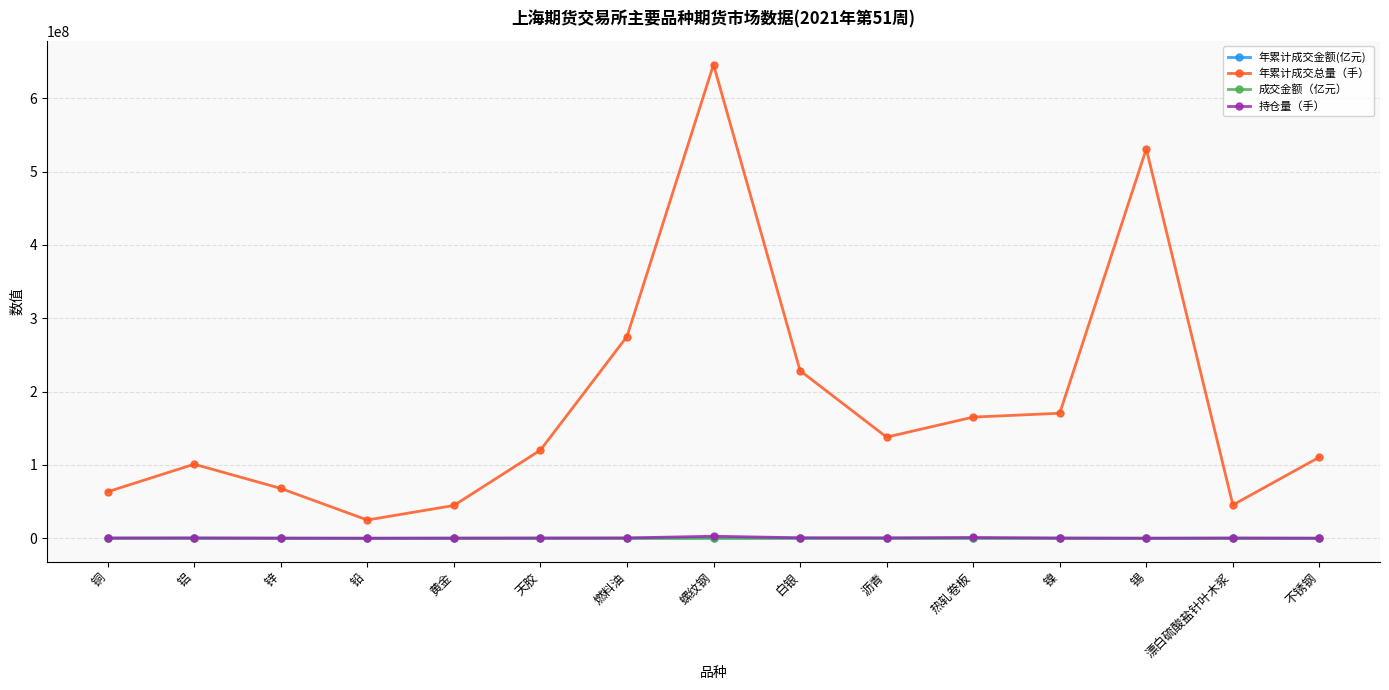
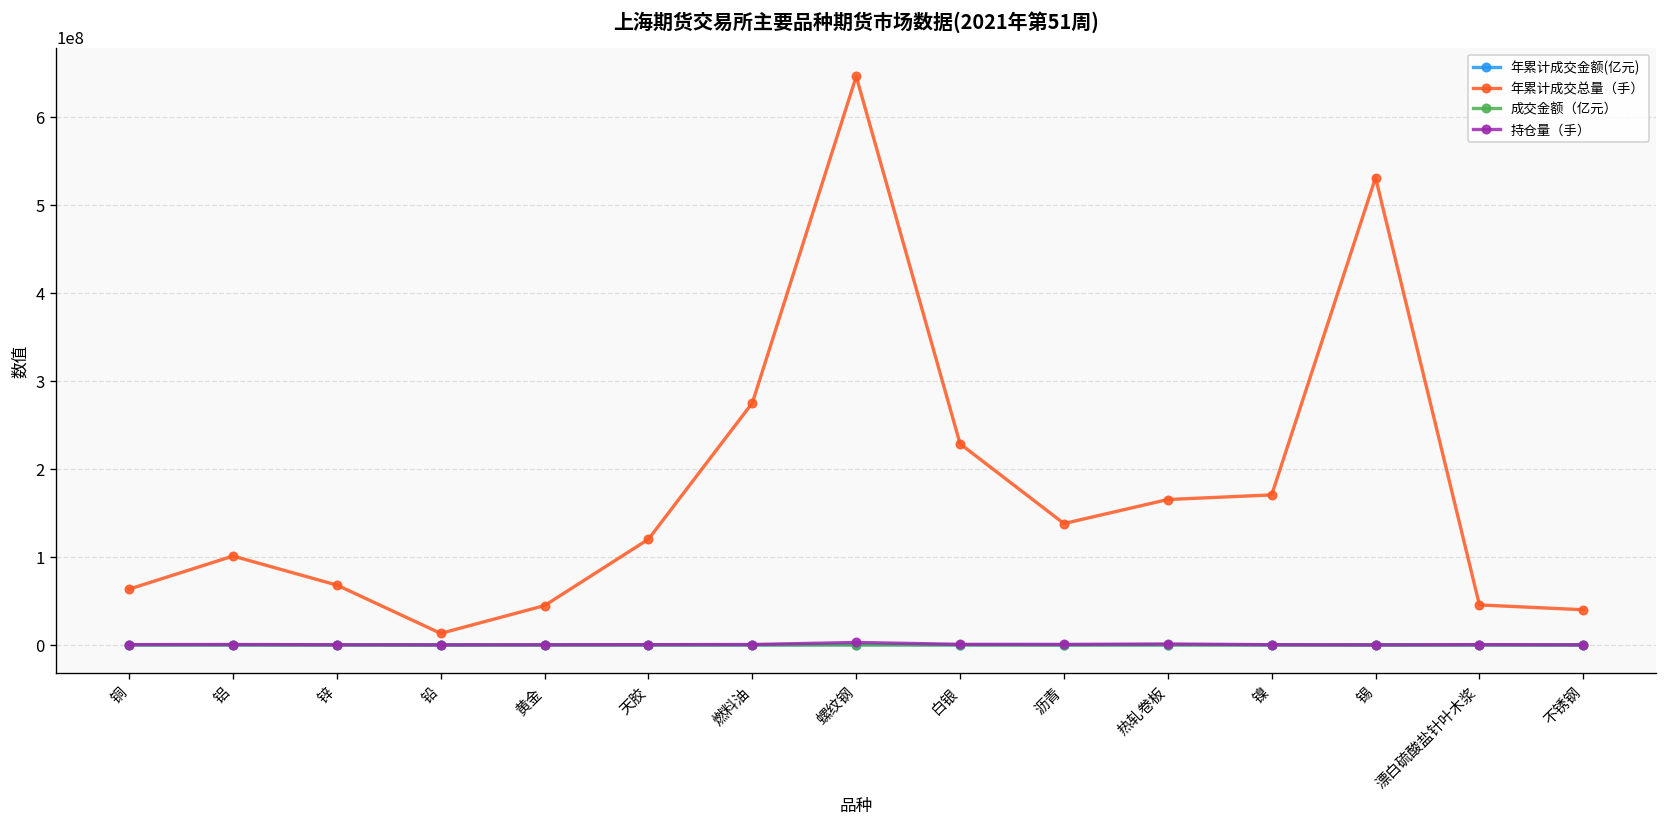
年累计成交总量（手）, 铅: 20000000 -> 10000000
年累计成交总量（手）, 不锈钢: 110000000 -> 40000000
